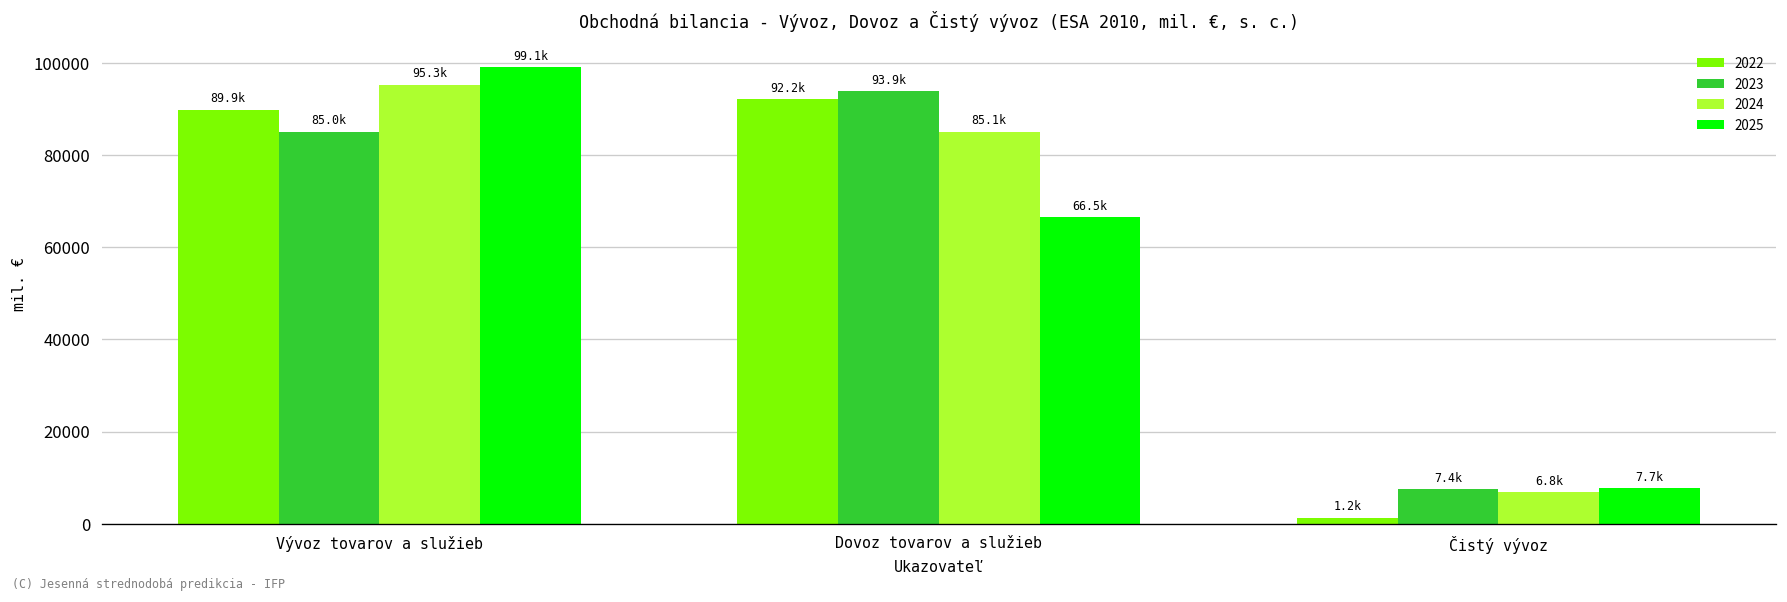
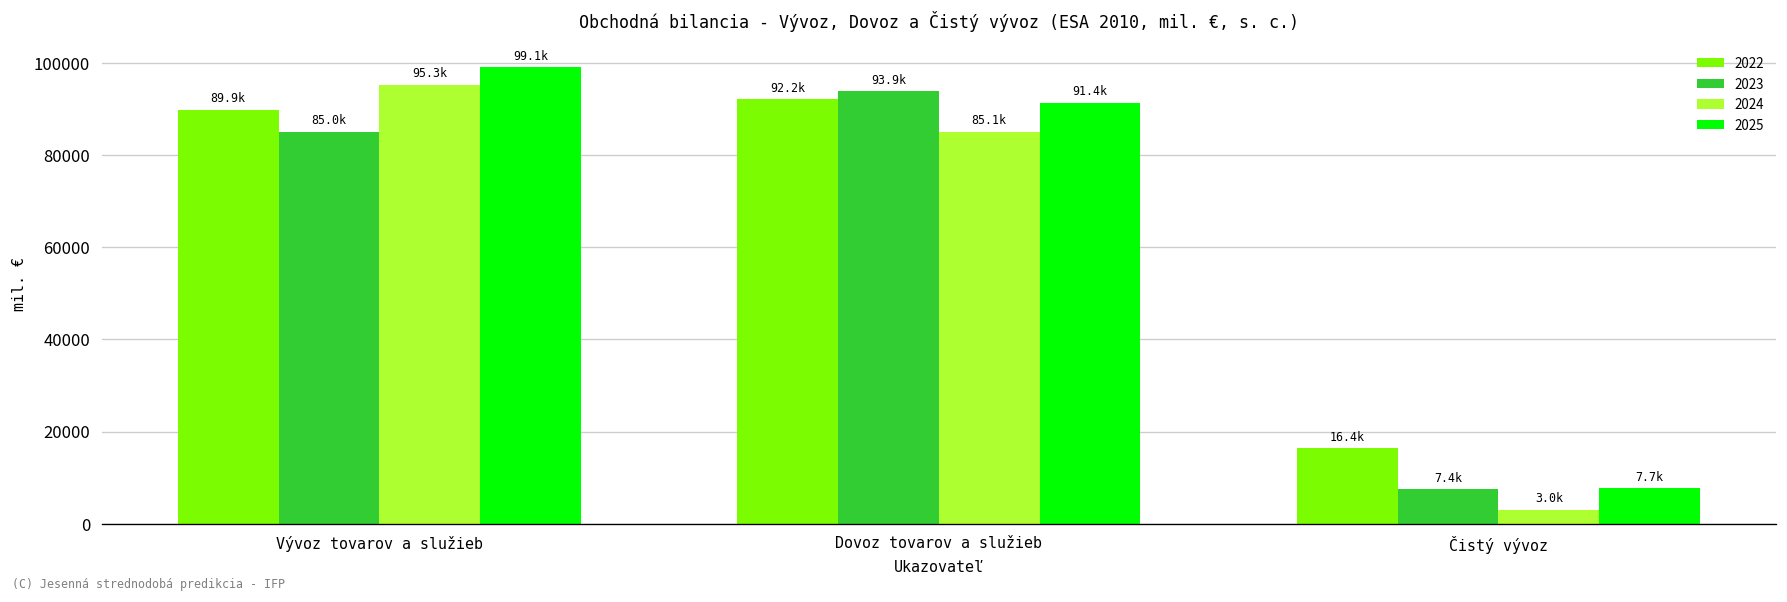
2025, Dovoz tovarov a služieb: 66.5k -> 91.4k
2022, Čistý vývoz: 1.2k -> 16.4k
2024, Čistý vývoz: 6.8k -> 3.0k
